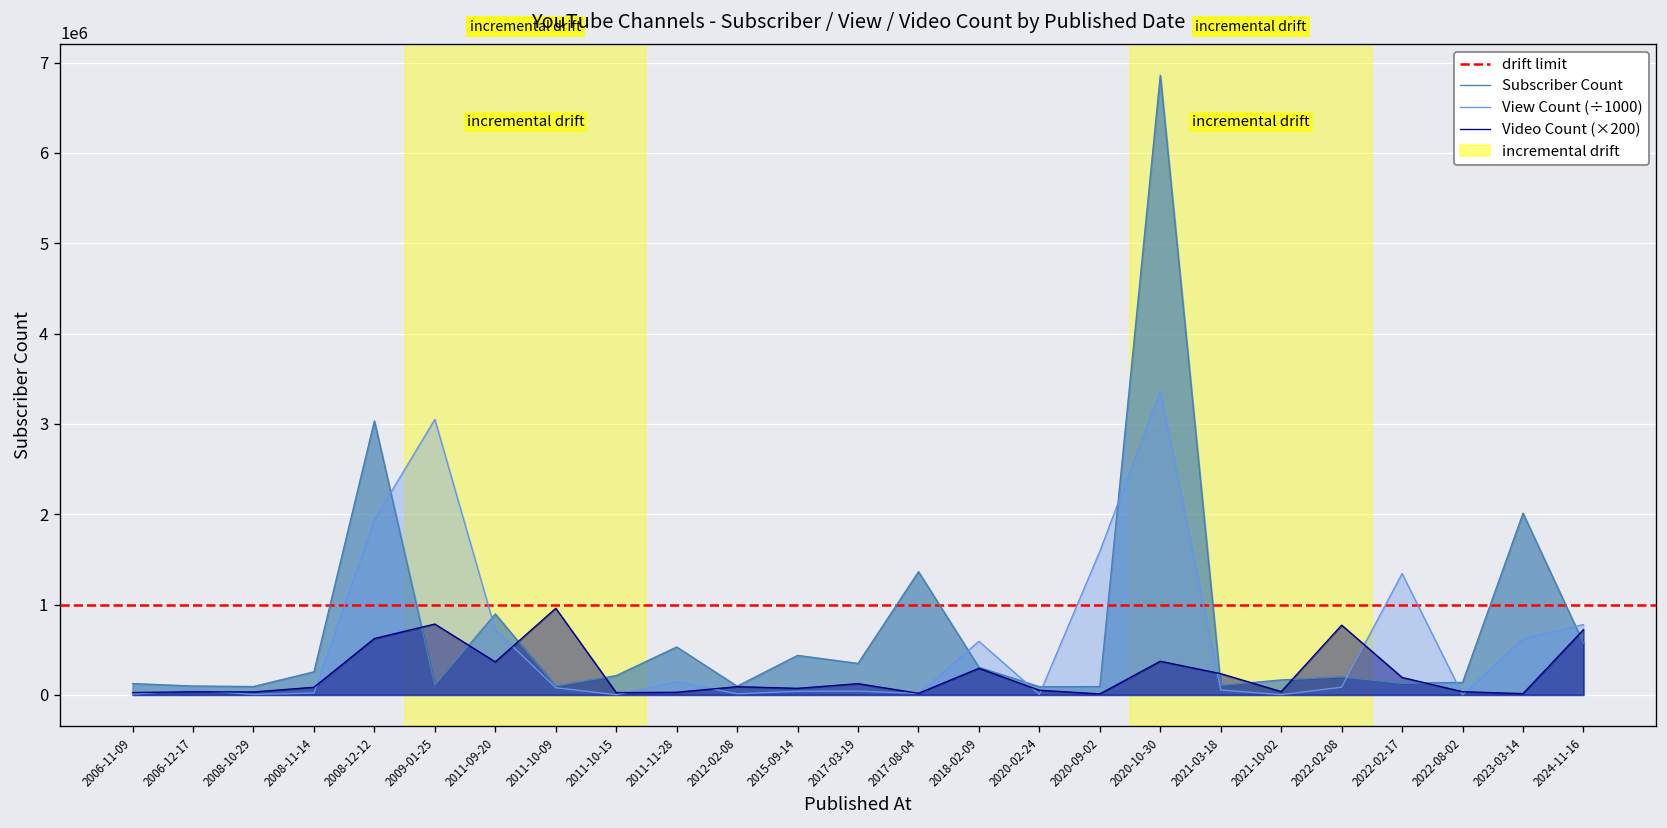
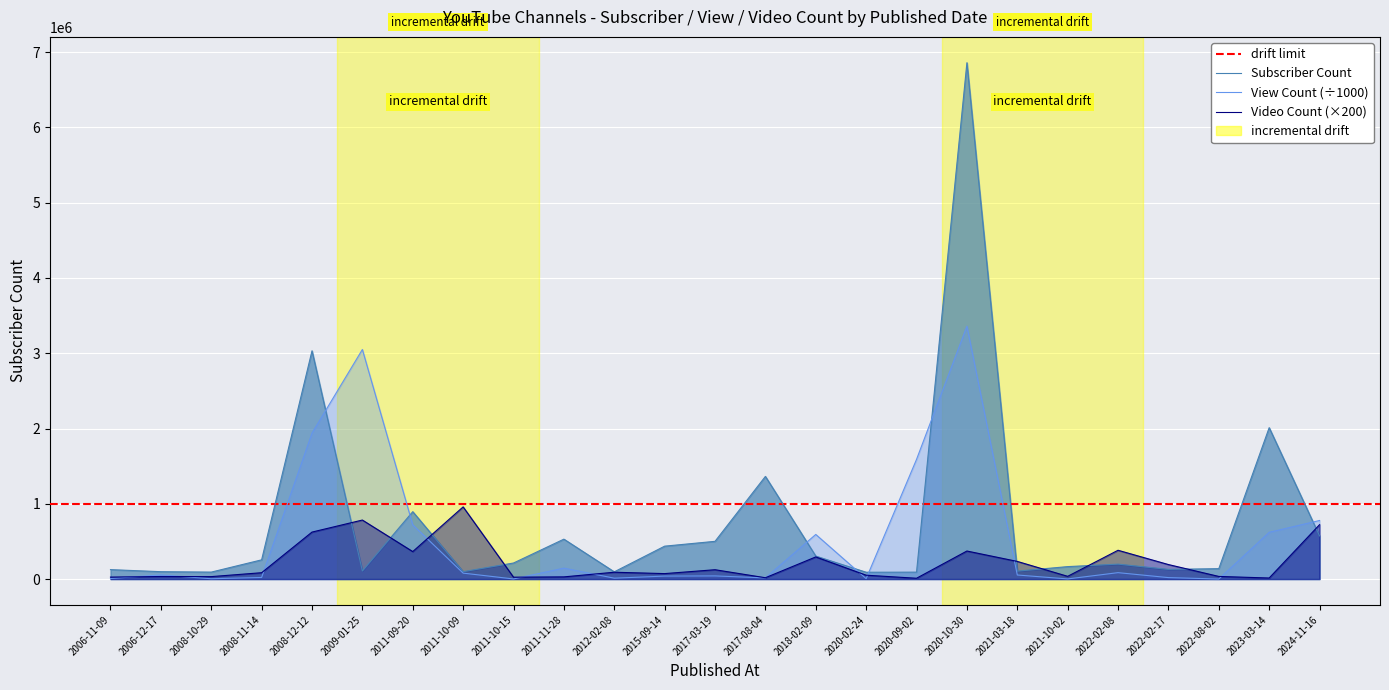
Subscriber Count, 2017-03-19: 300000 -> 500000
Video Count (×200), 2022-02-08: 800000 -> 400000
View Count (÷1000), 2022-02-17: 1300000 -> 0
